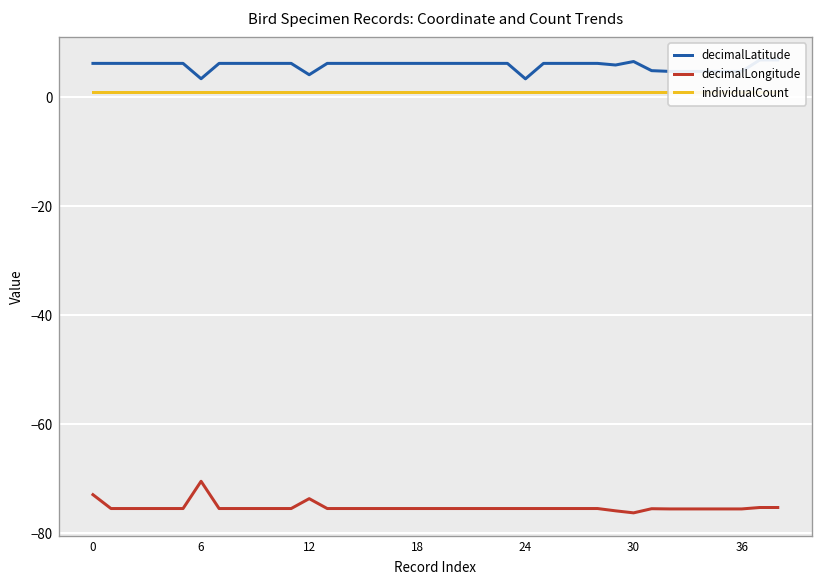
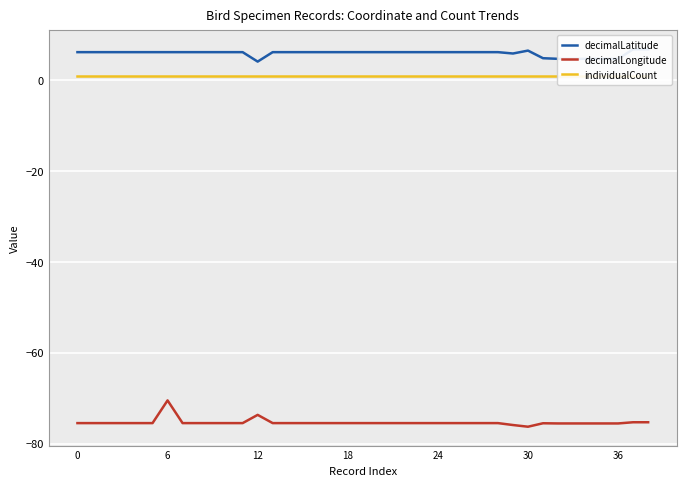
decimalLongitude, 0: -73 -> -75
decimalLatitude, 6: 3 -> 6
decimalLatitude, 24: 3 -> 6
